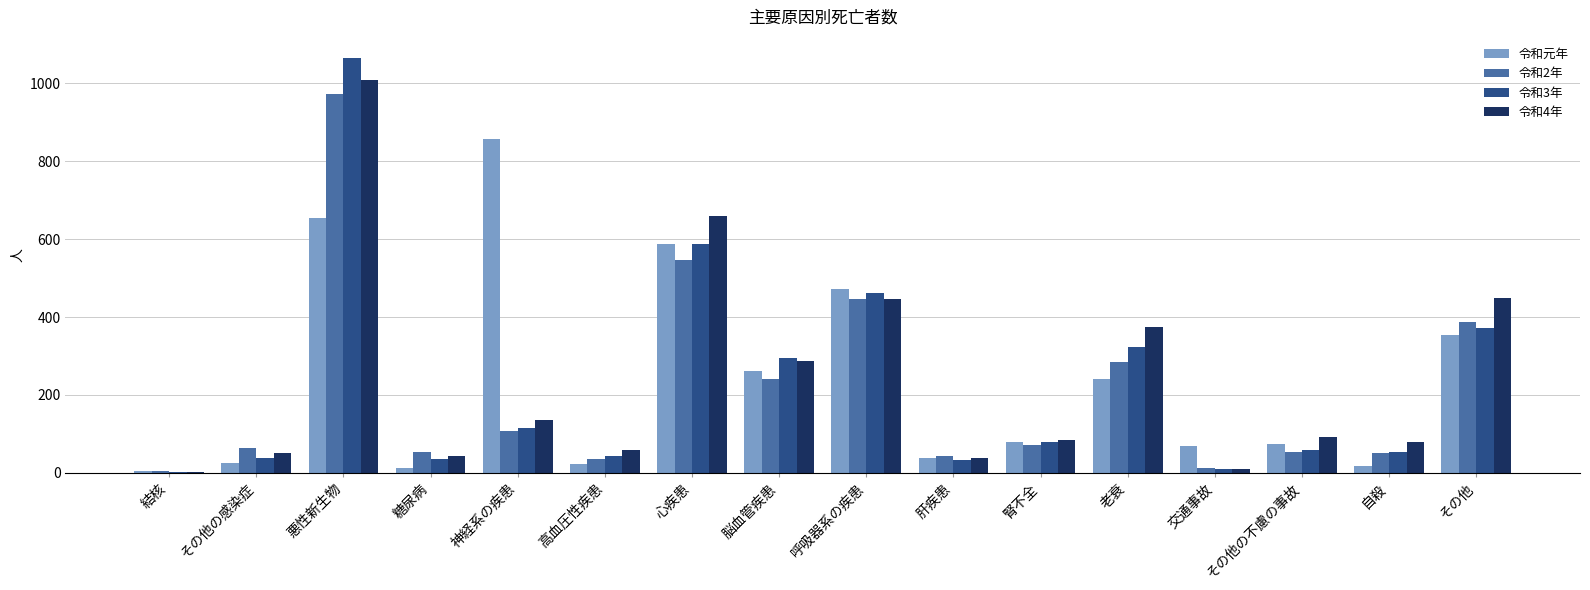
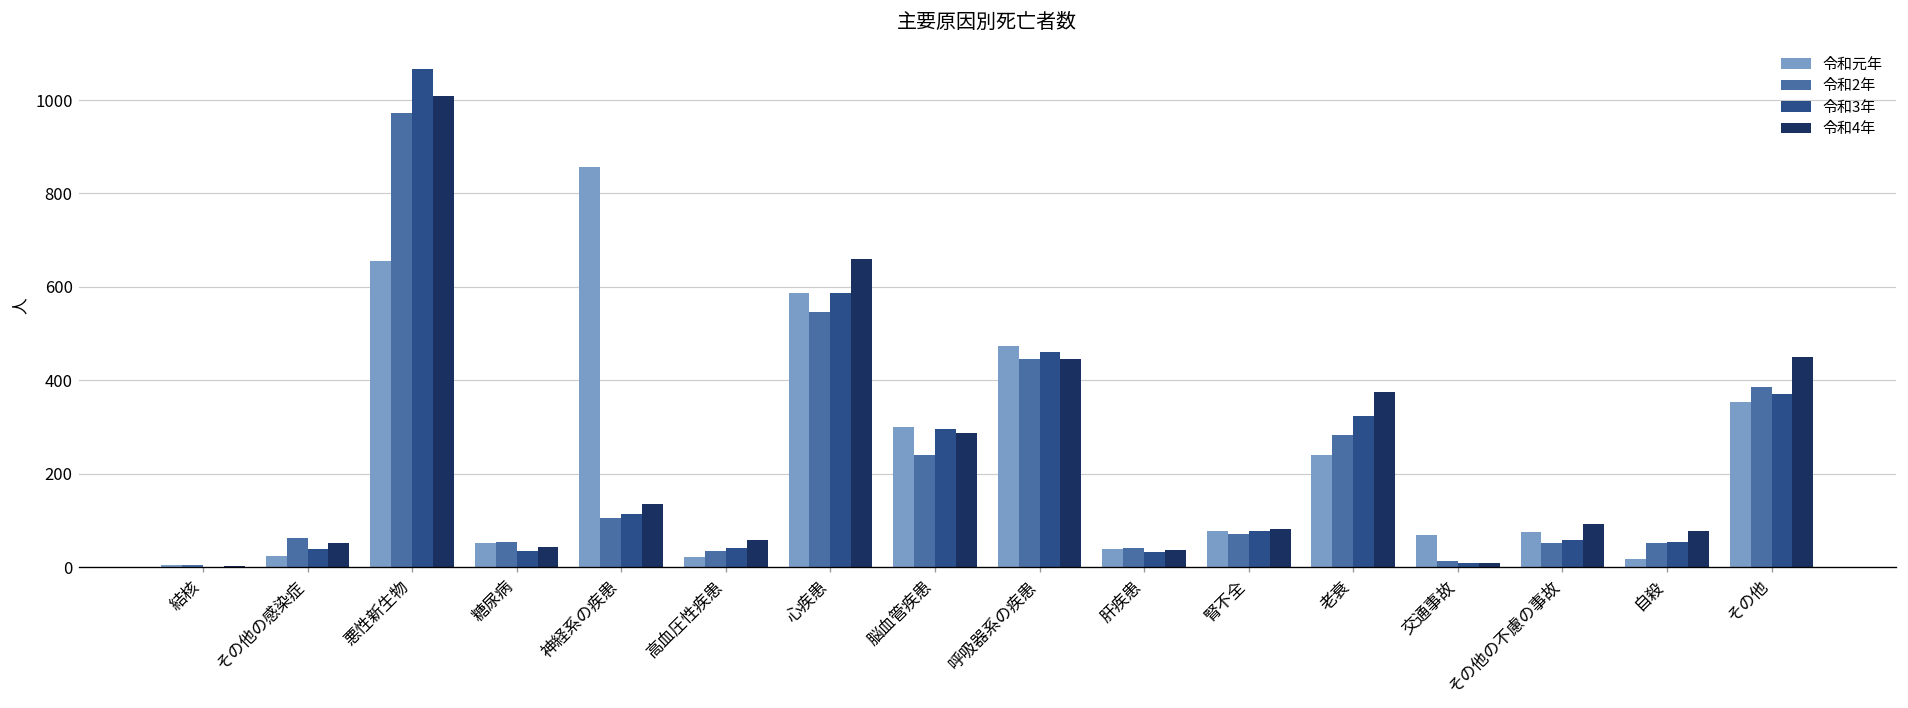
令和元年, 糖尿病: 10 -> 50
令和元年, 脳血管疾患: 260 -> 300
